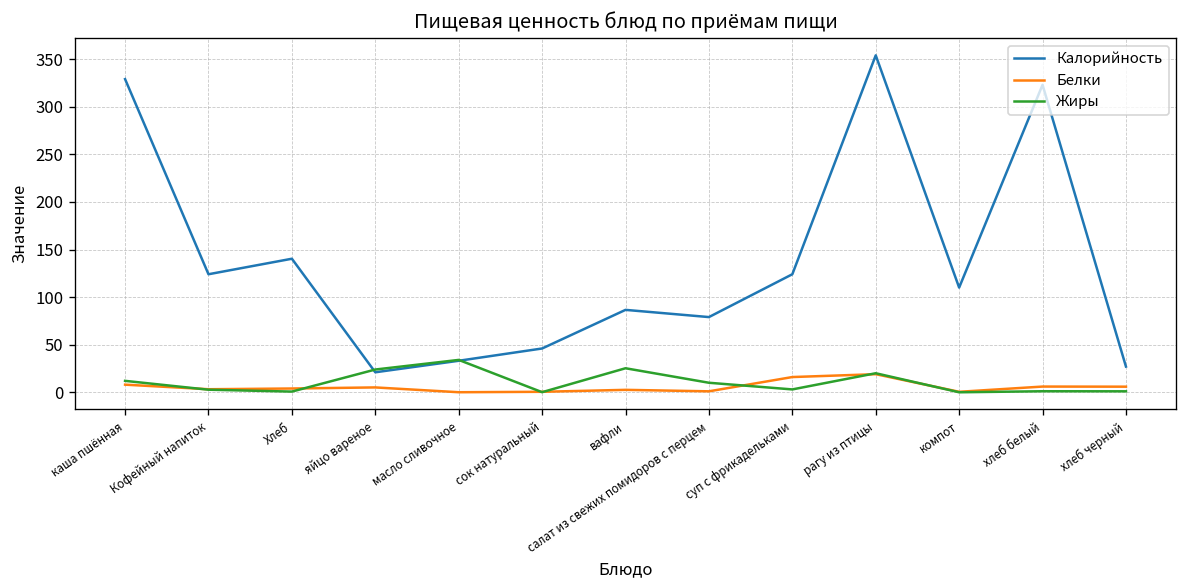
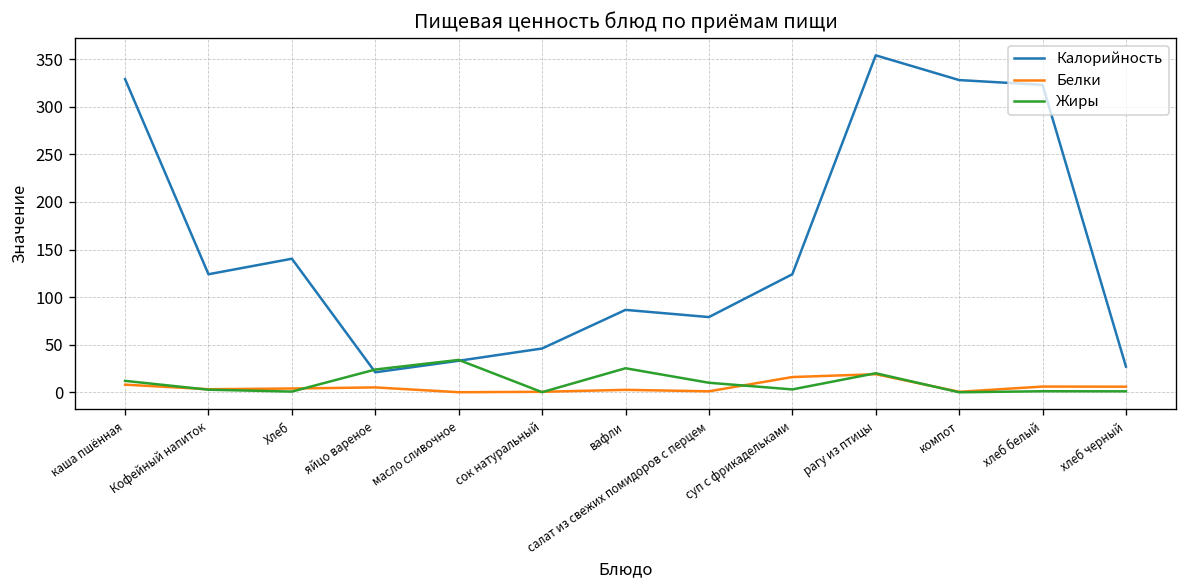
Калорийность, компот: 110 -> 330
